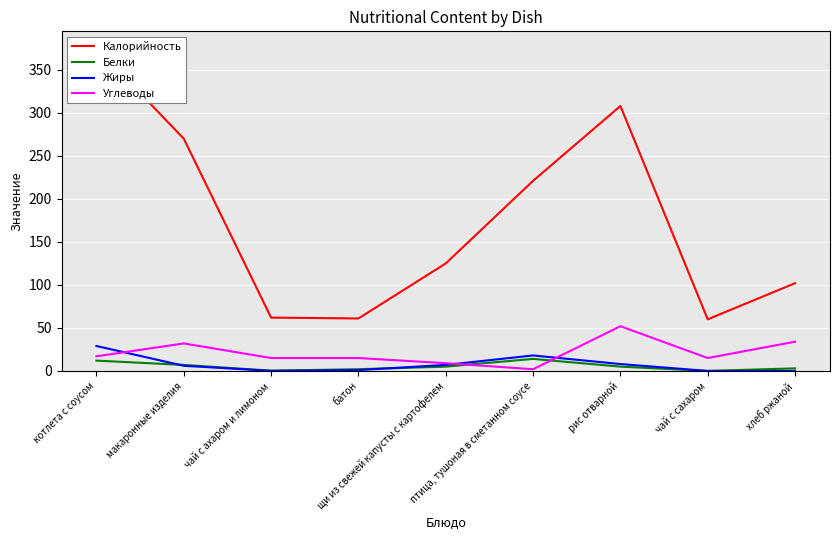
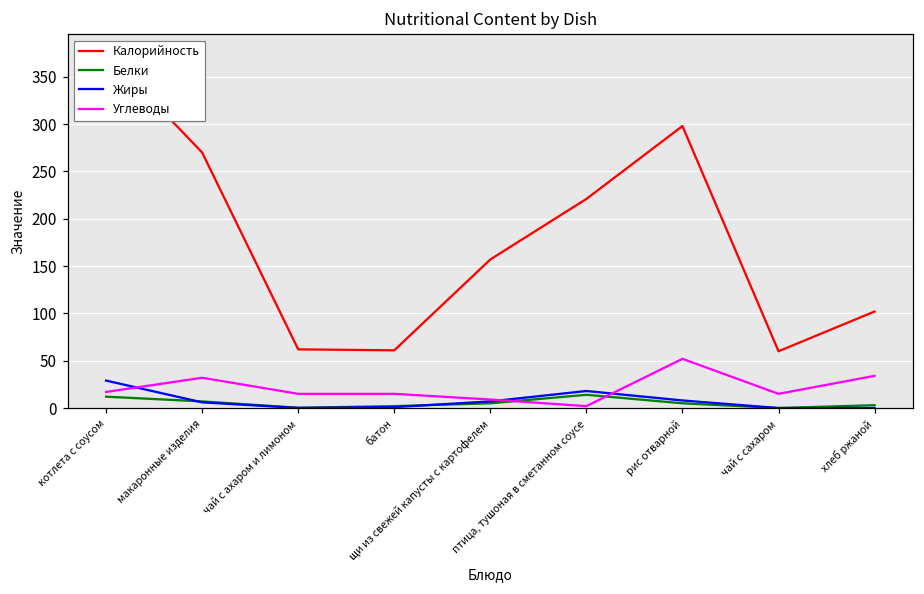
Калорийность, щи из свежей капусты с картофелем: 130 -> 160
Калорийность, рис отварной: 310 -> 300
